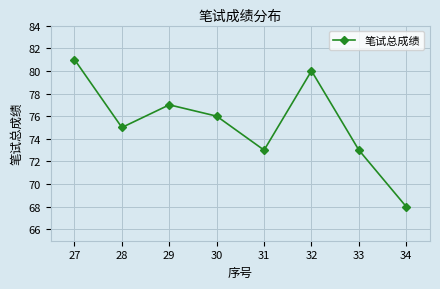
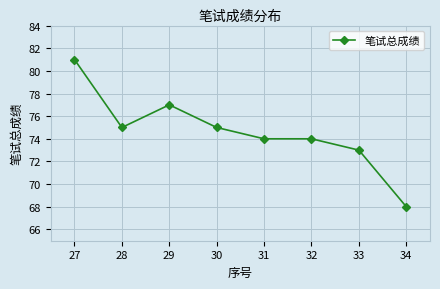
30: 76 -> 75
31: 73 -> 74
32: 80 -> 74
